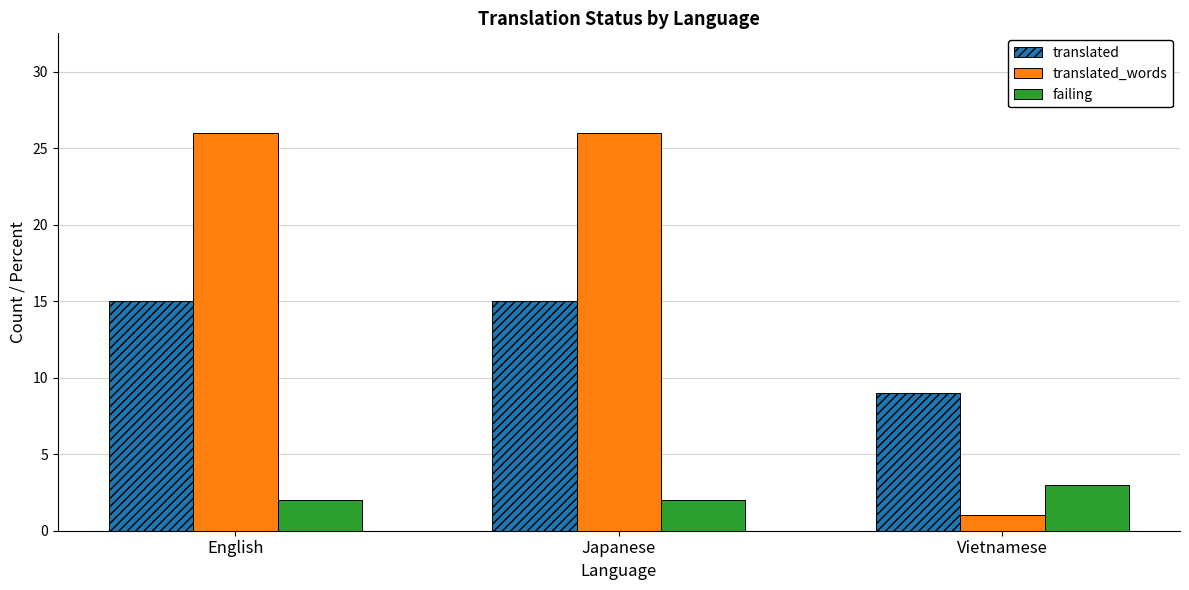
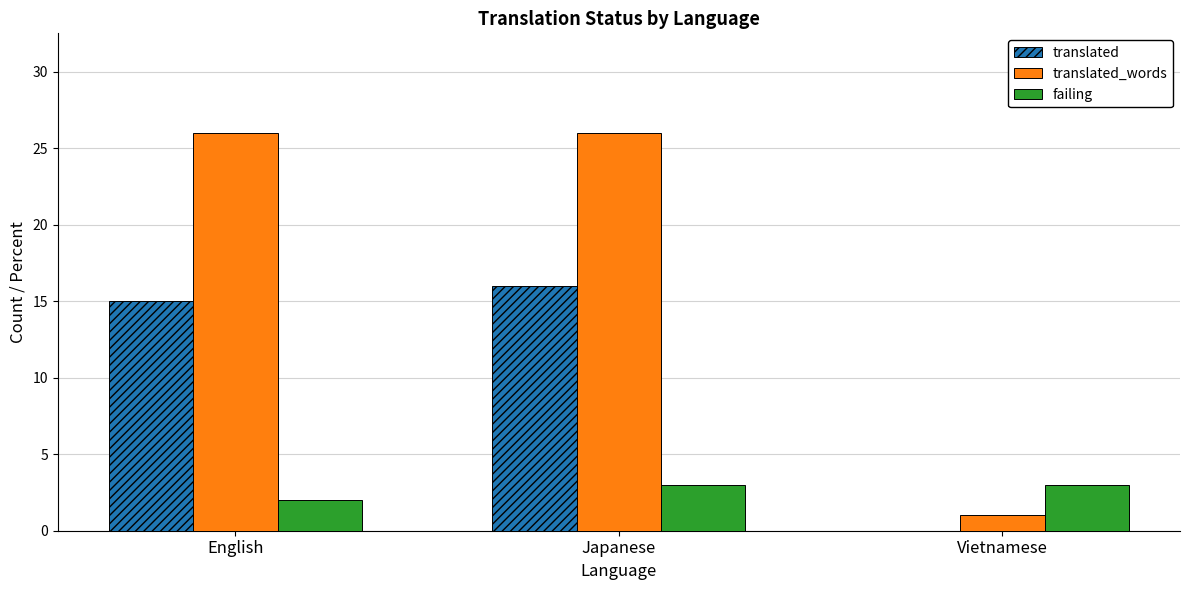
translated, Japanese: 15 -> 16
failing, Japanese: 2 -> 3
translated, Vietnamese: 9 -> 0
